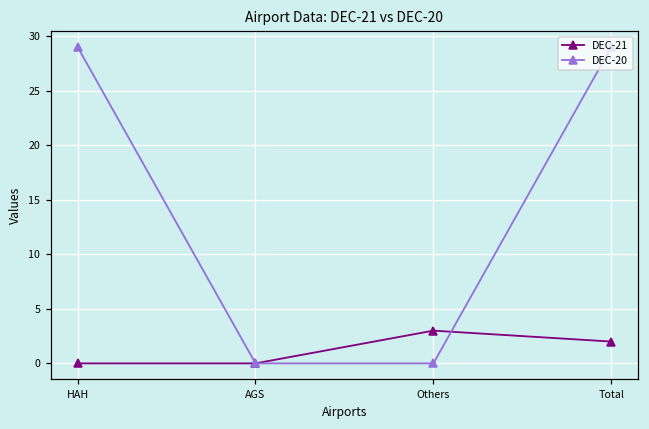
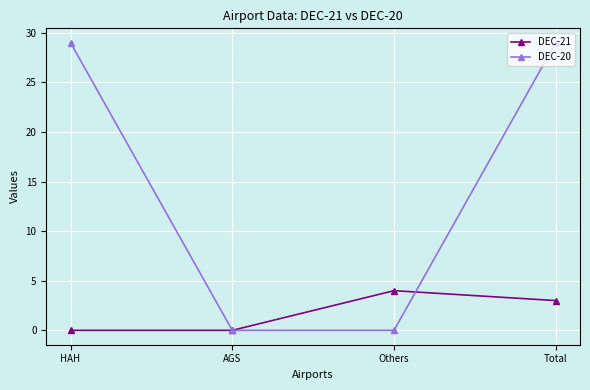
DEC-21, Others: 3 -> 4
DEC-21, Total: 2 -> 3
